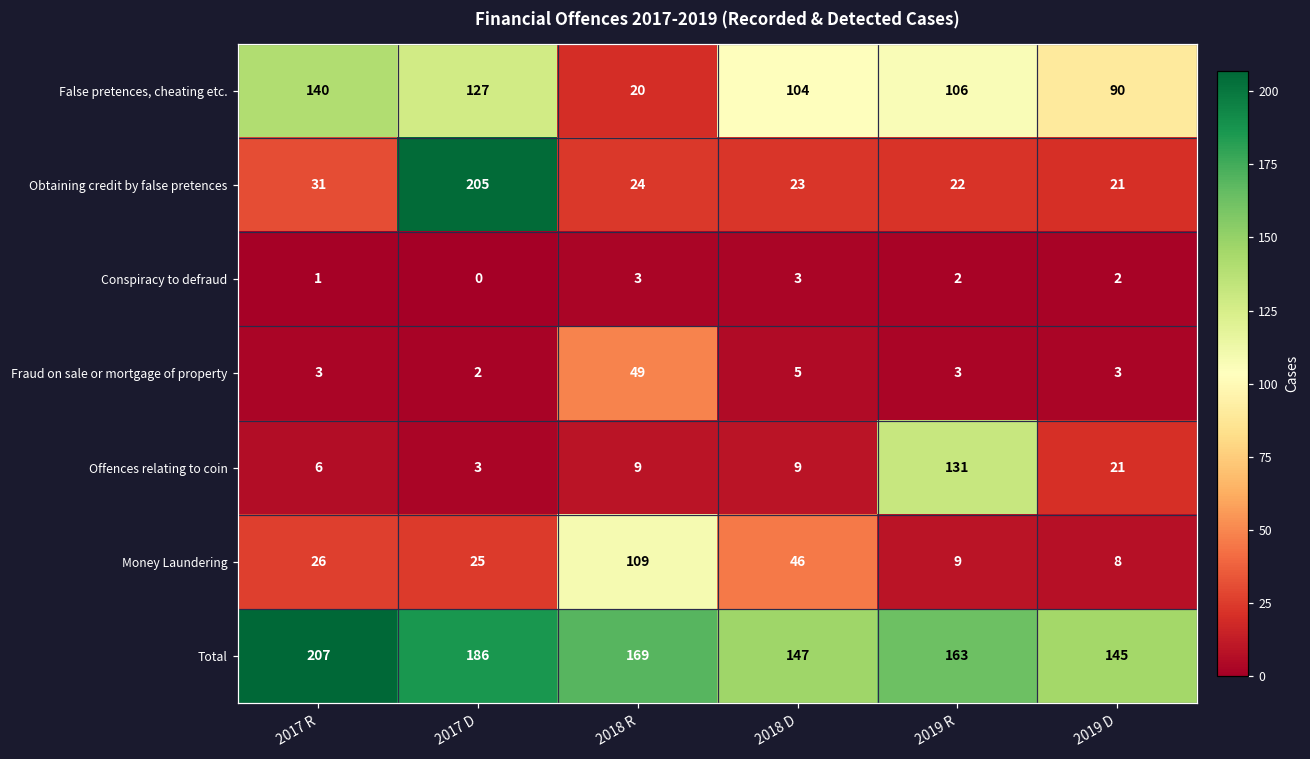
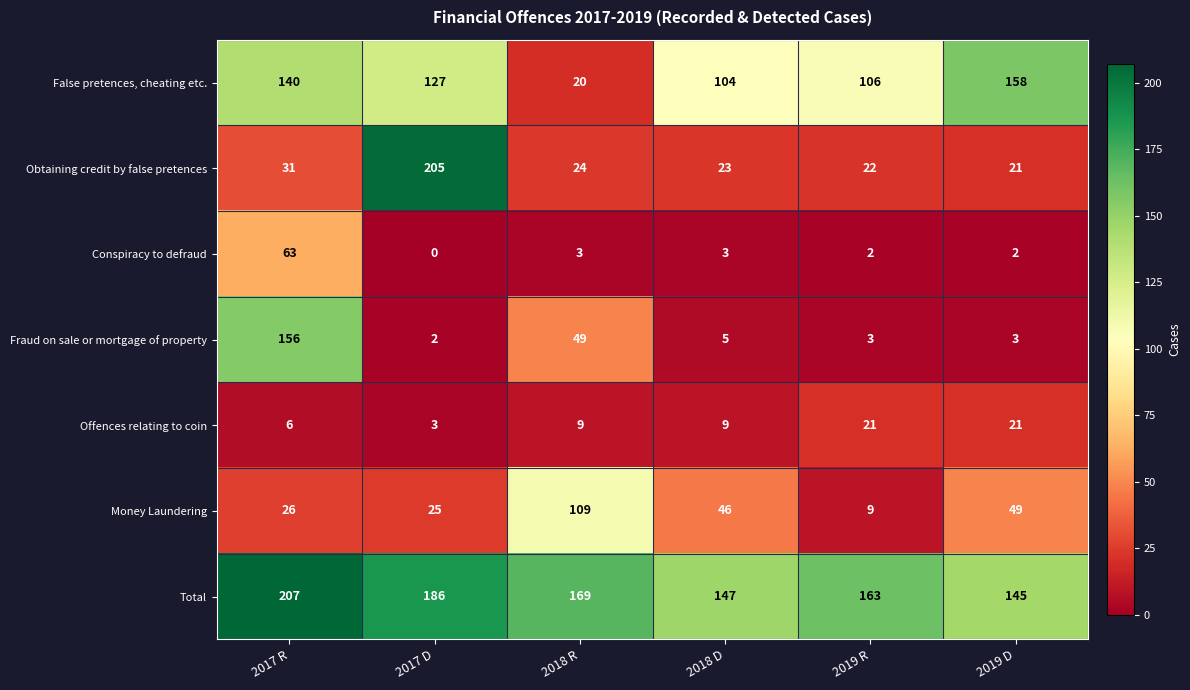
False pretences, cheating etc., 2019 D: 90 -> 158
Conspiracy to defraud, 2017 R: 1 -> 63
Fraud on sale or mortgage of property, 2017 R: 3 -> 156
Offences relating to coin, 2019 R: 131 -> 21
Money Laundering, 2019 D: 8 -> 49
